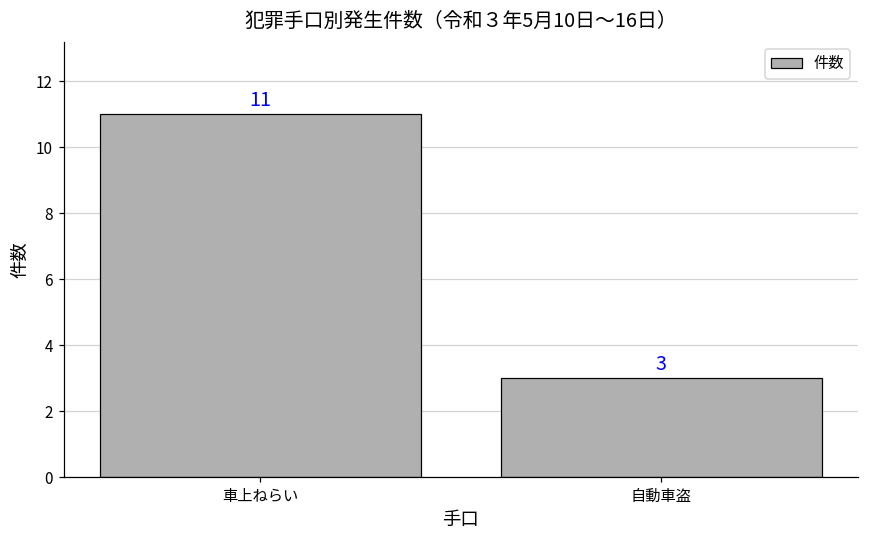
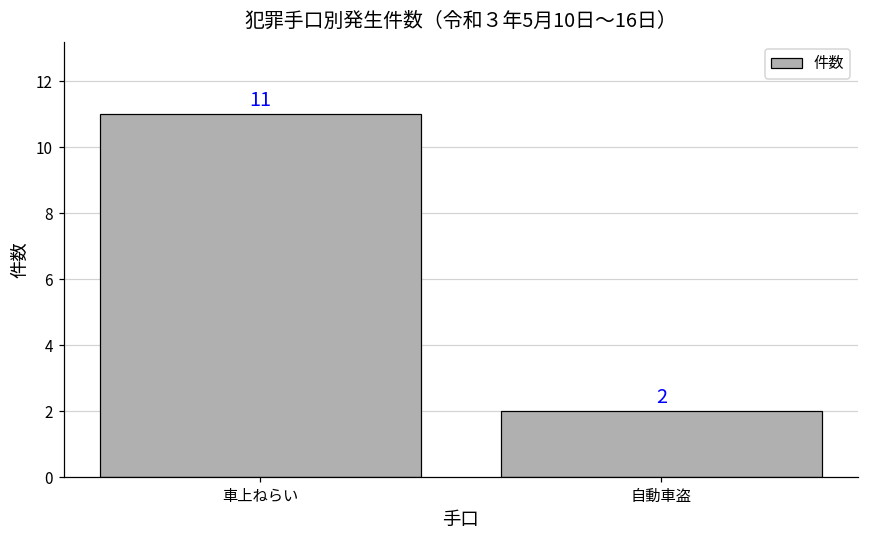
自動車盗: 3 -> 2
